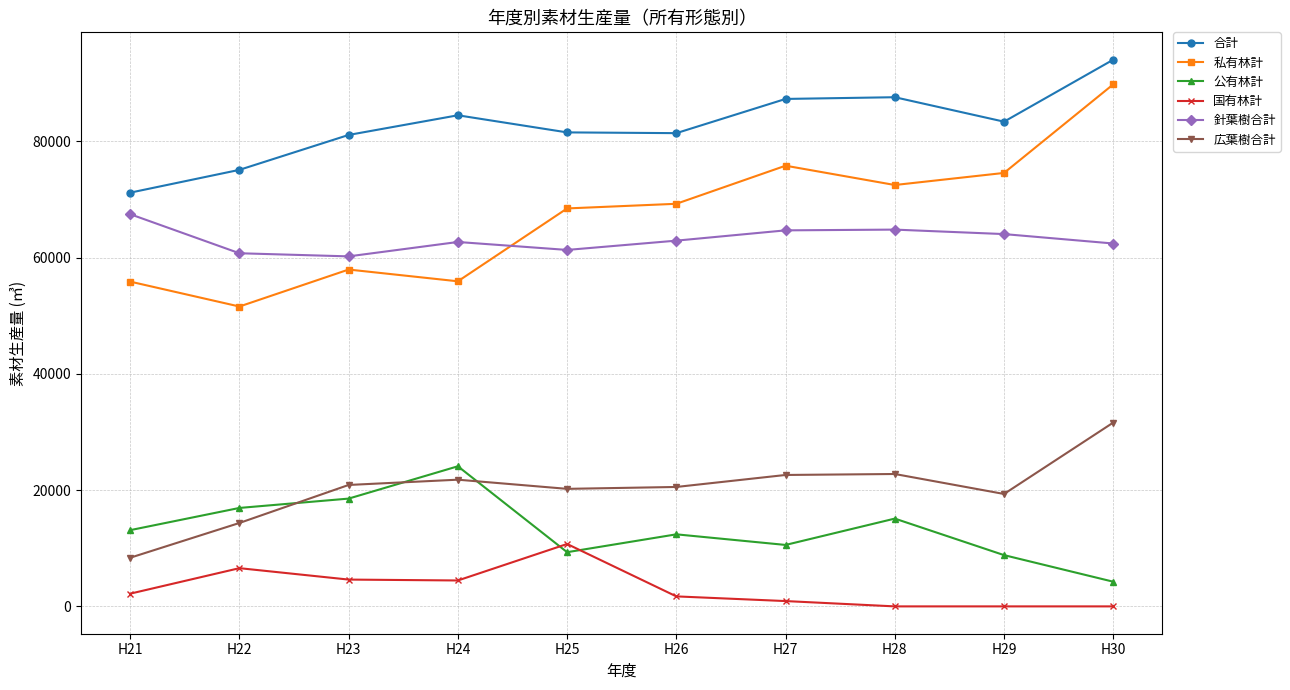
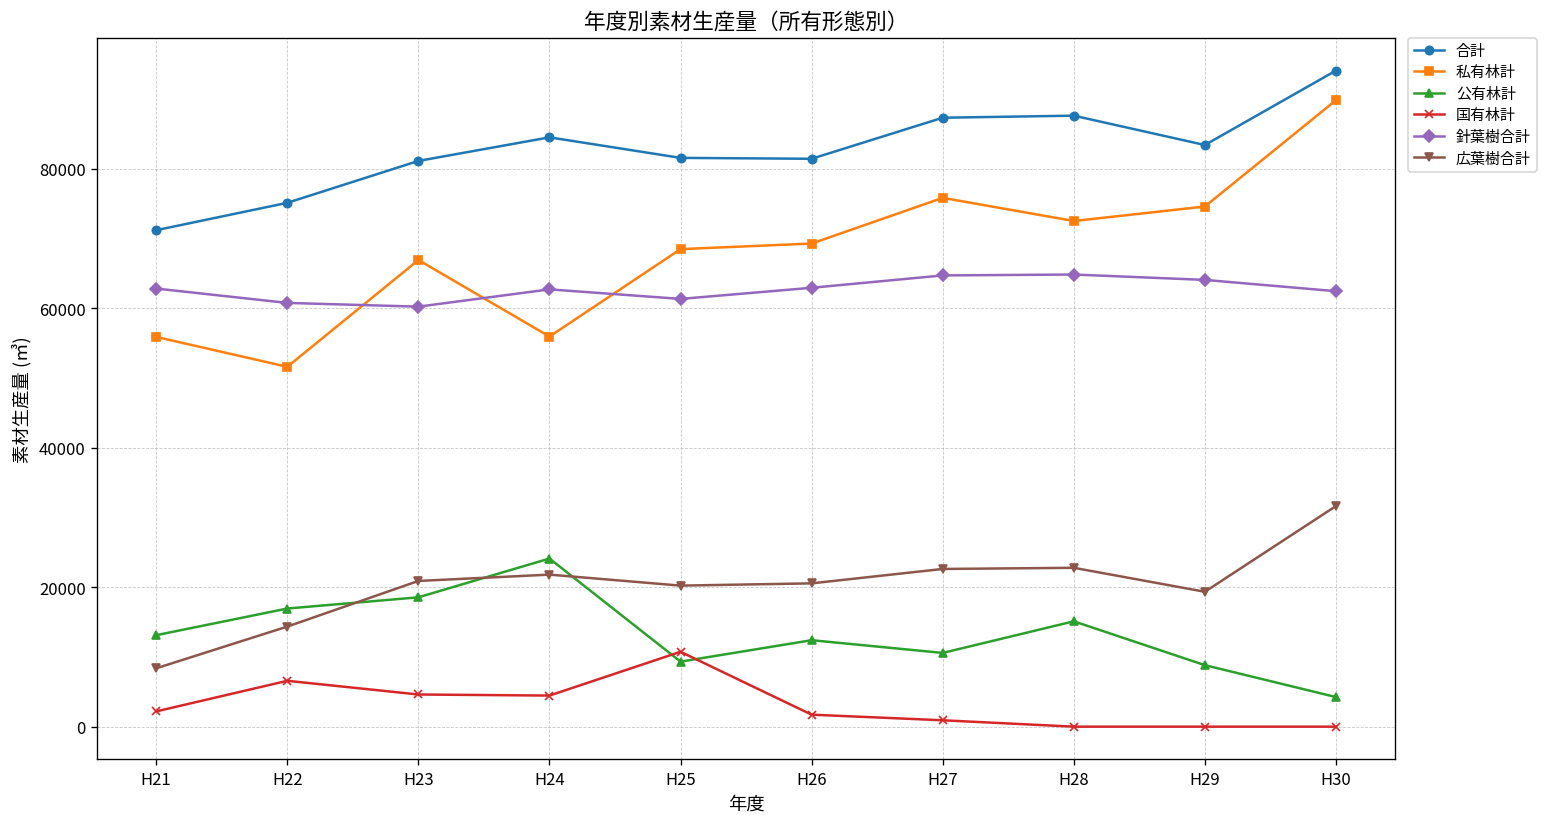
針葉樹合計, H21: 67000 -> 63000
私有林計, H23: 58000 -> 67000
